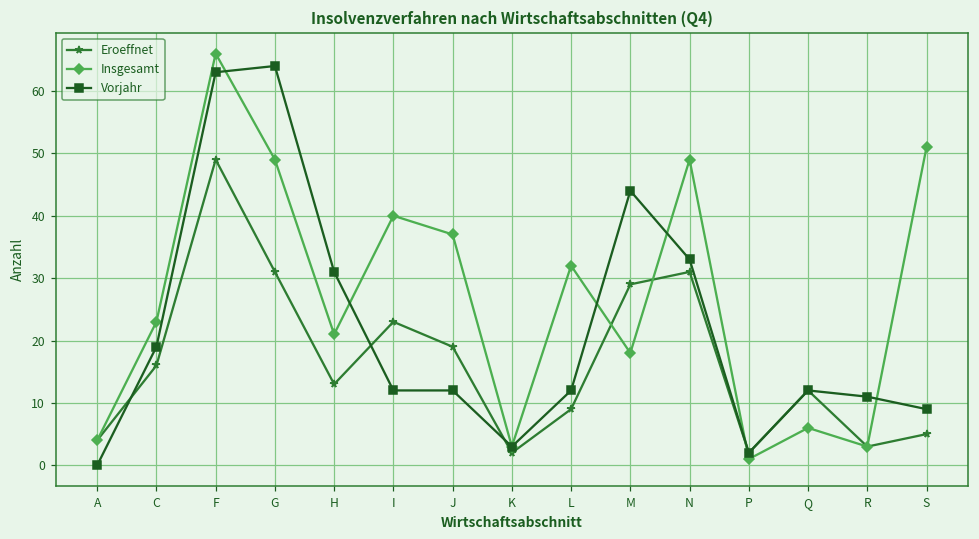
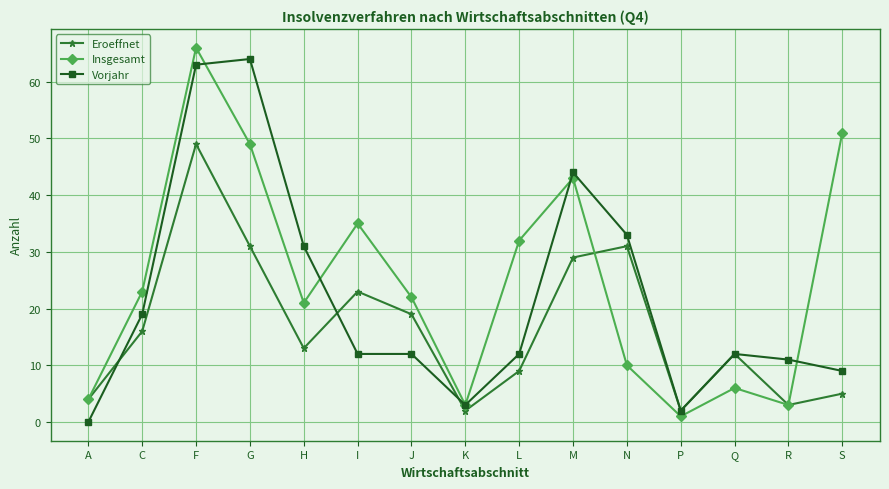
Insgesamt, I: 40 -> 35
Insgesamt, J: 37 -> 22
Insgesamt, M: 18 -> 43
Insgesamt, N: 49 -> 10
